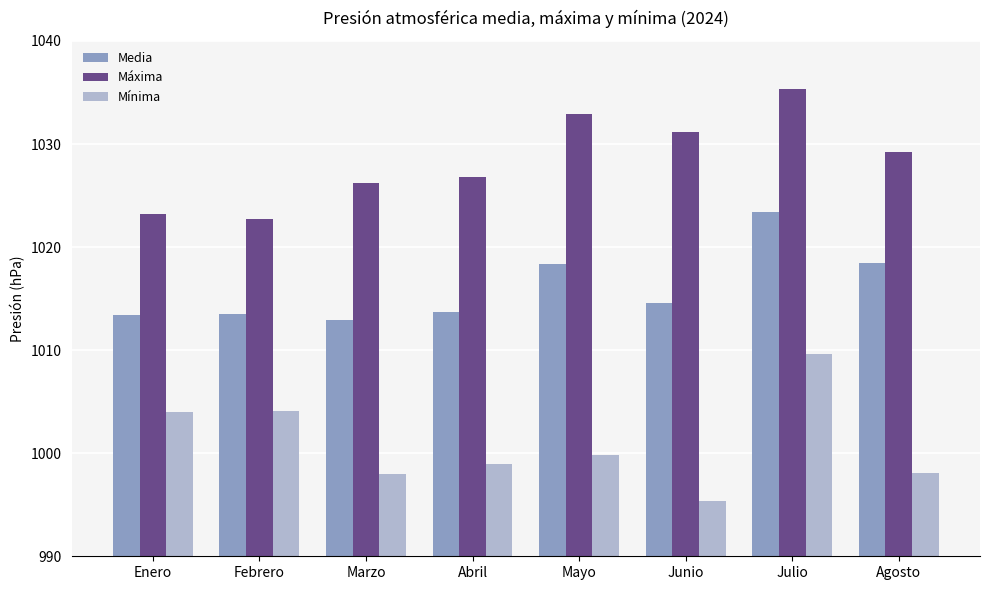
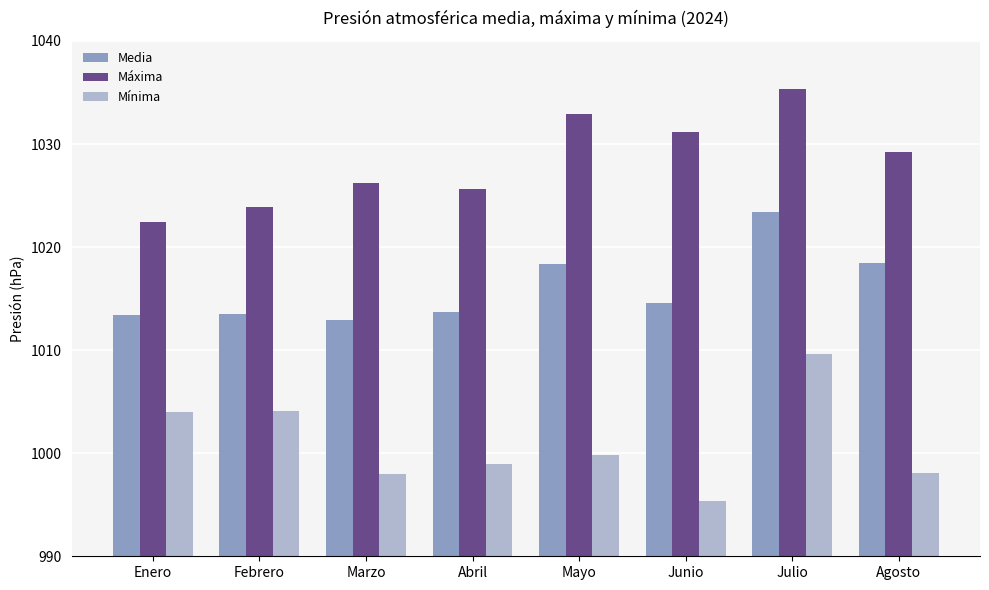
Máxima, Enero: 1023.2 -> 1022.4
Máxima, Febrero: 1022.7 -> 1023.9
Máxima, Abril: 1026.8 -> 1025.6
